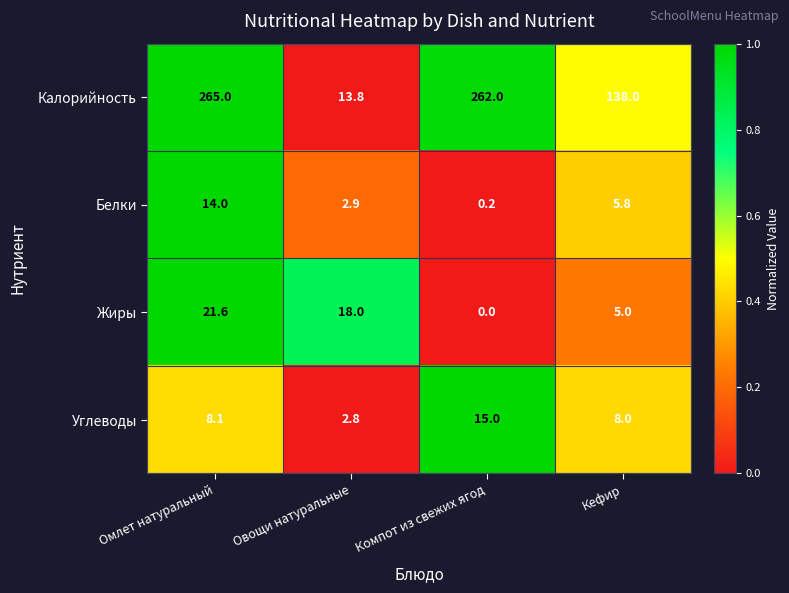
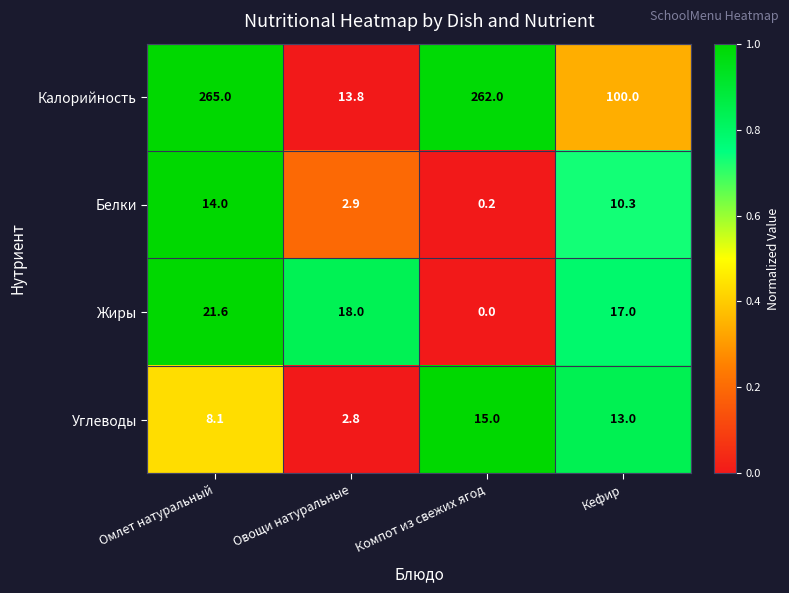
Калорийность, Кефир: 138.0 -> 100.0
Белки, Кефир: 5.8 -> 10.3
Жиры, Кефир: 5.0 -> 17.0
Углеводы, Кефир: 8.0 -> 13.0
